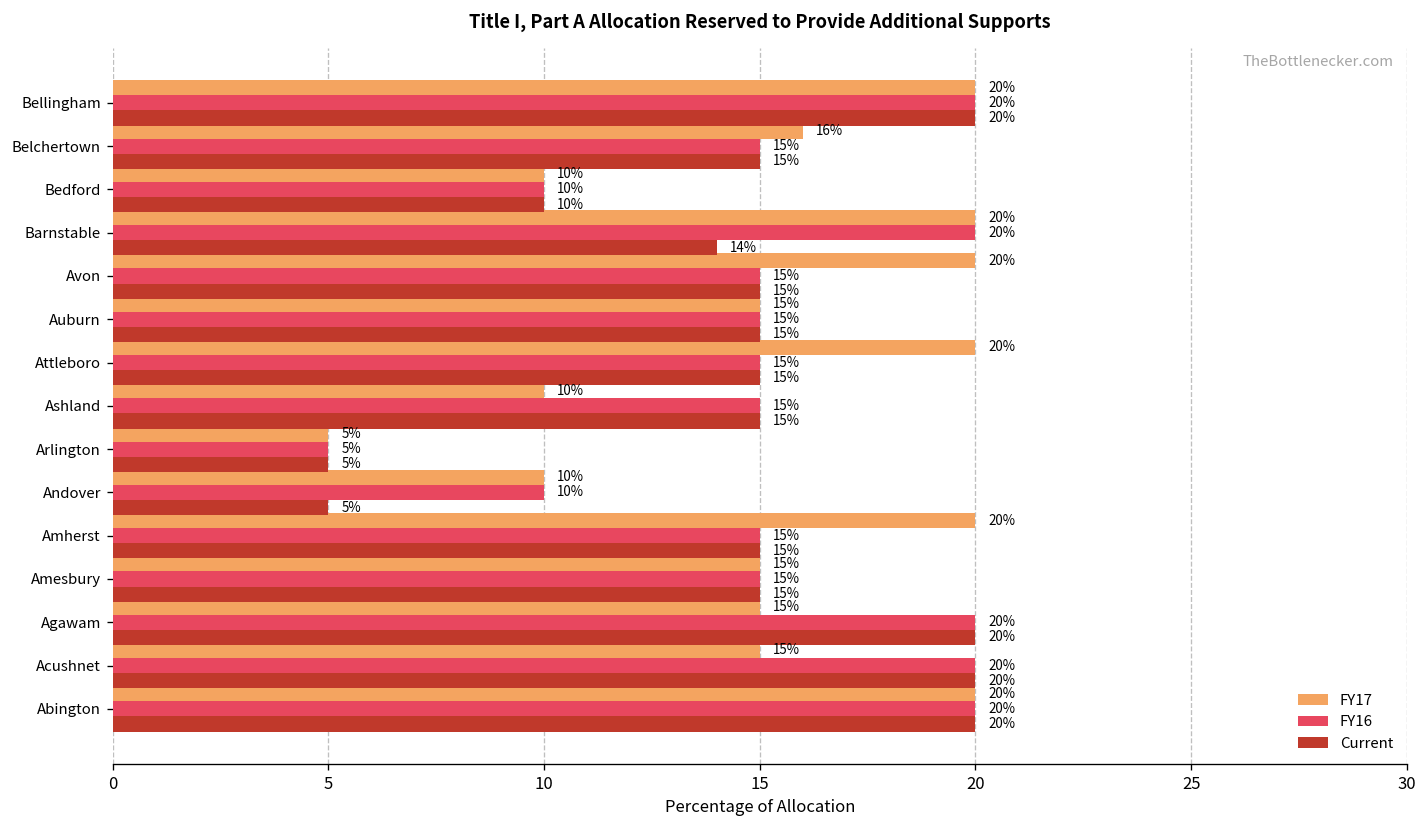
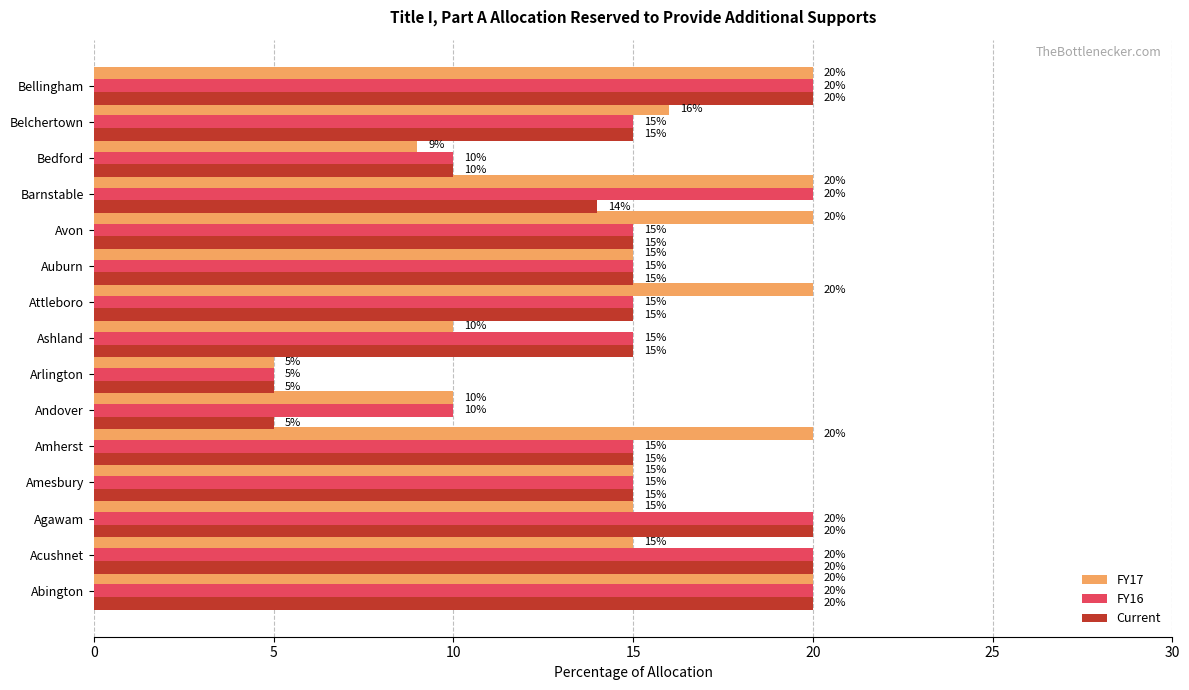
FY17, Bedford: 10% -> 9%
